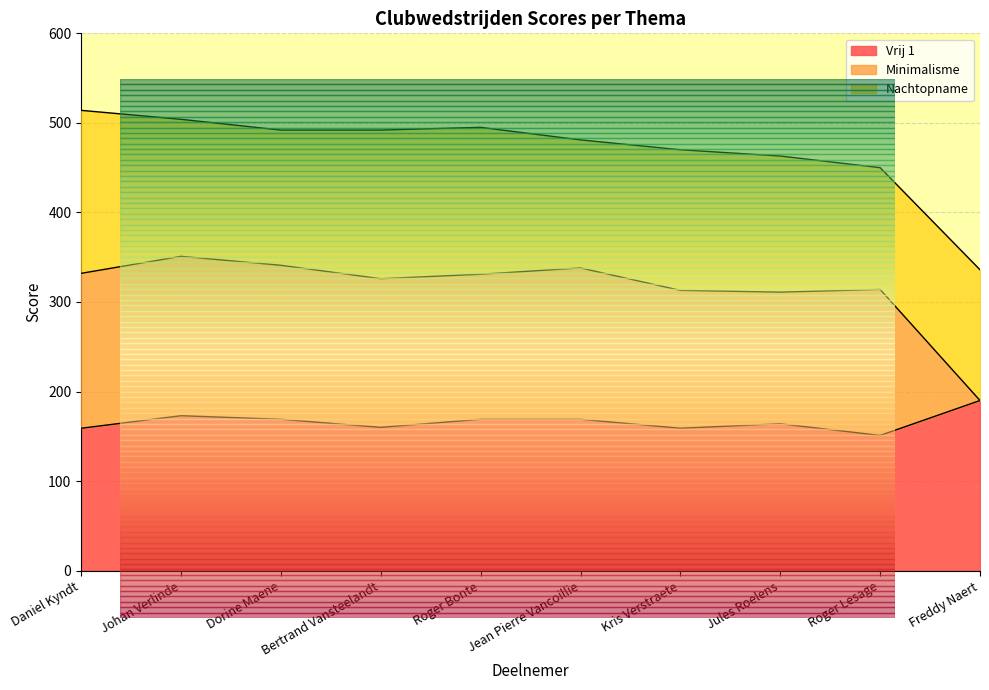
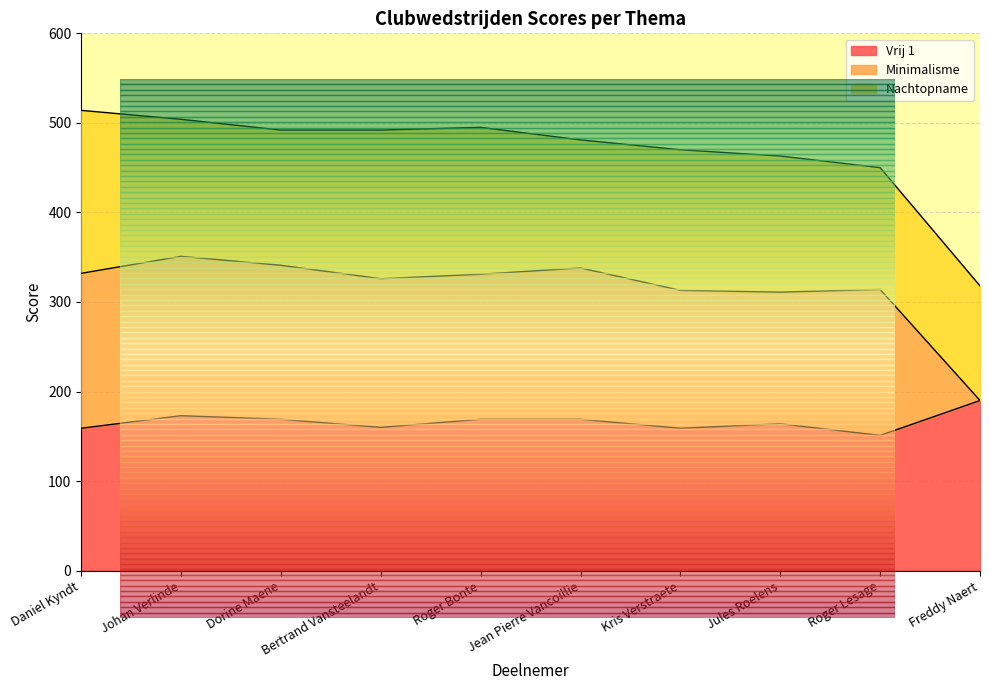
Nachtopname, Freddy Naert: 150 -> 130
